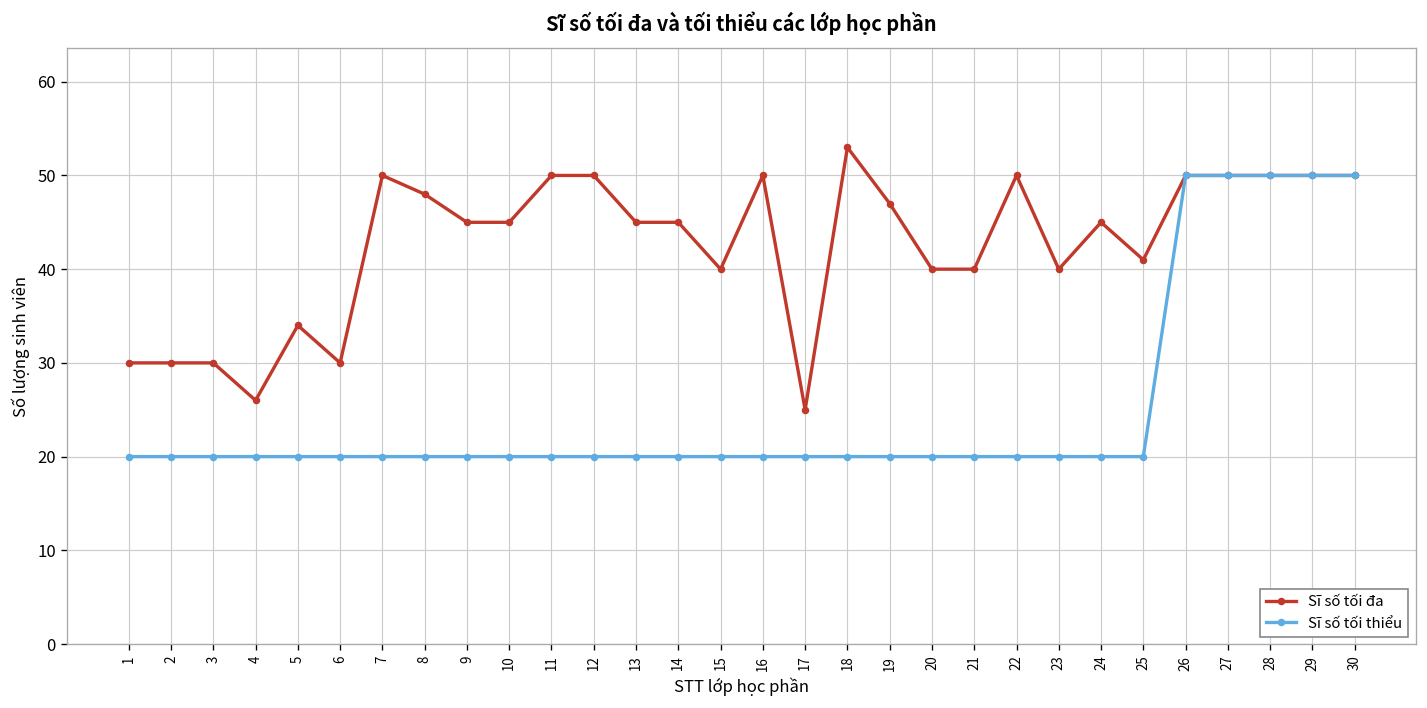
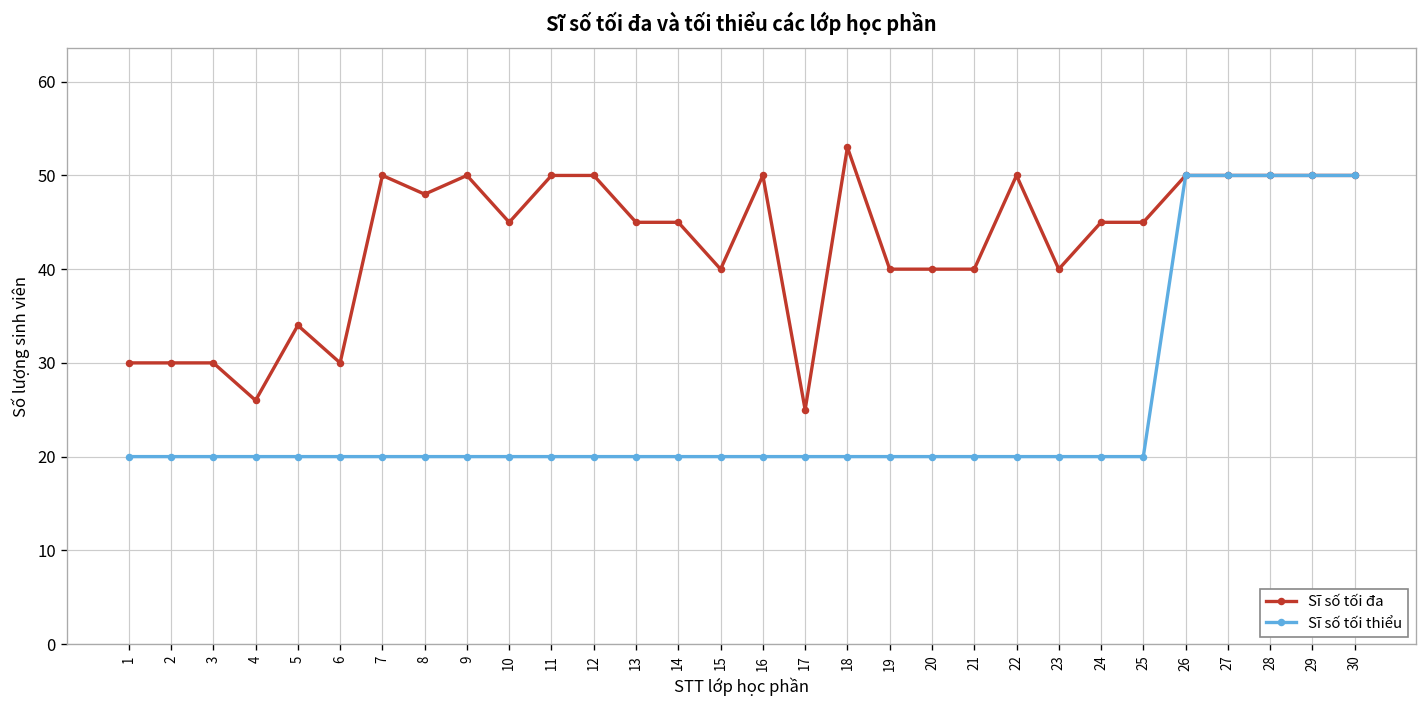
Sĩ số tối đa, 9: 45 -> 50
Sĩ số tối đa, 19: 47 -> 40
Sĩ số tối đa, 25: 41 -> 45
